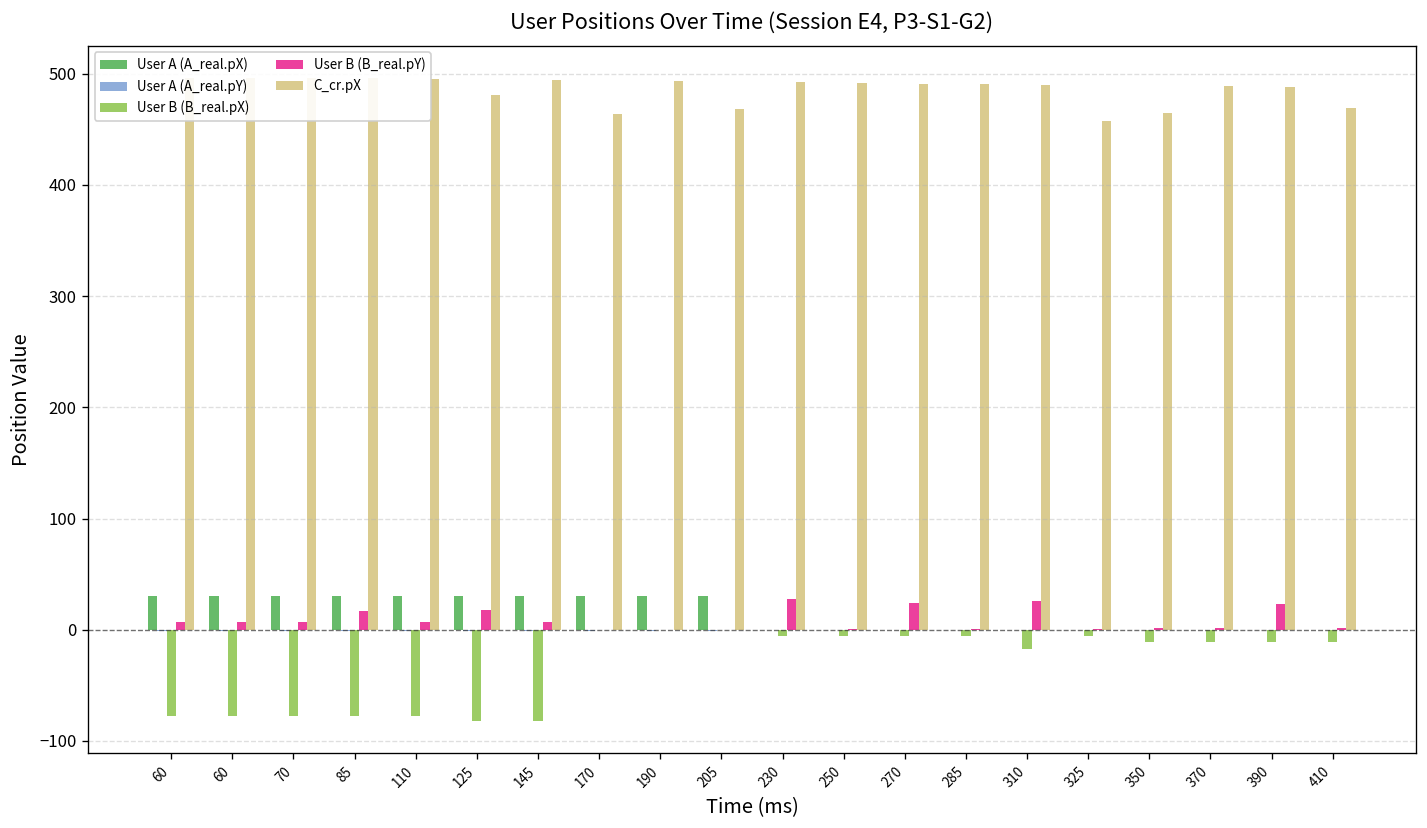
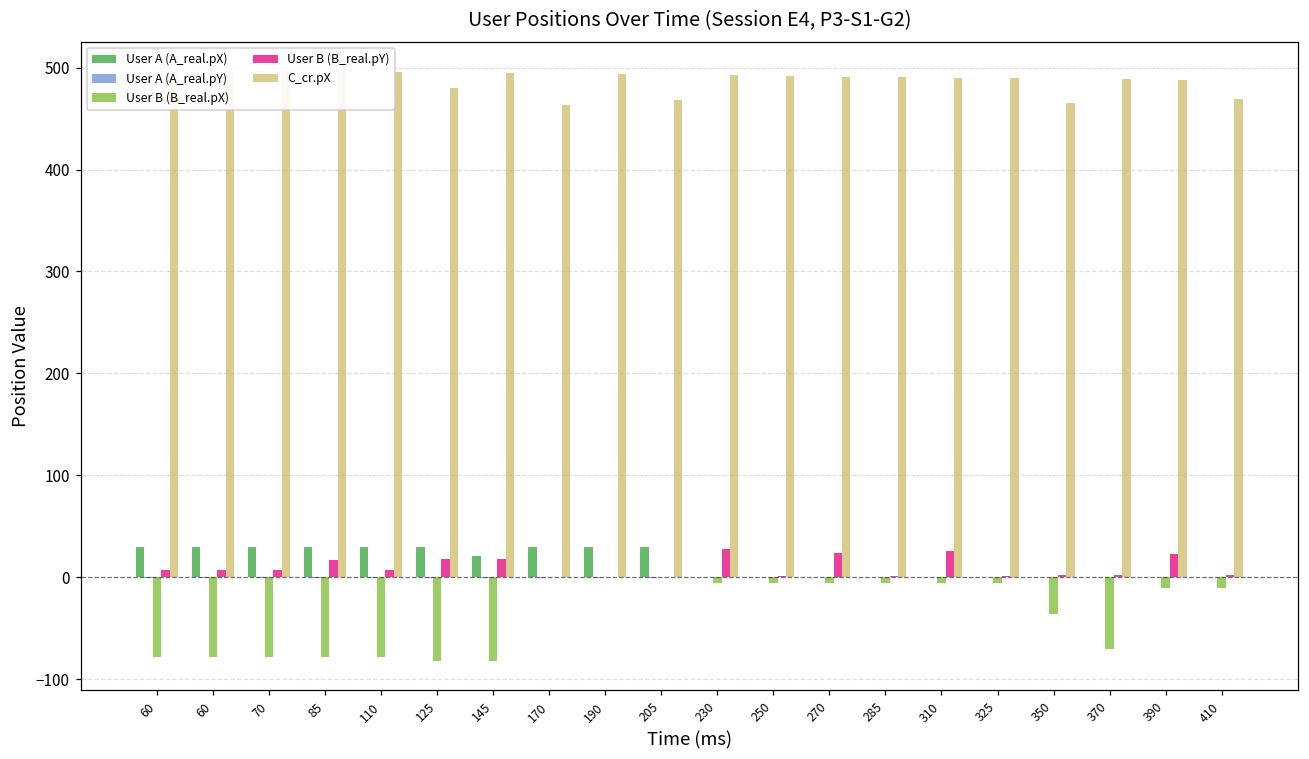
User A (A_real.pX), 145: 30 -> 20
User B (B_real.pY), 145: 10 -> 20
User B (B_real.pX), 310: -20 -> -10
C_cr.pX, 325: 460 -> 490
User B (B_real.pX), 350: -10 -> -40
User B (B_real.pX), 370: -10 -> -70
